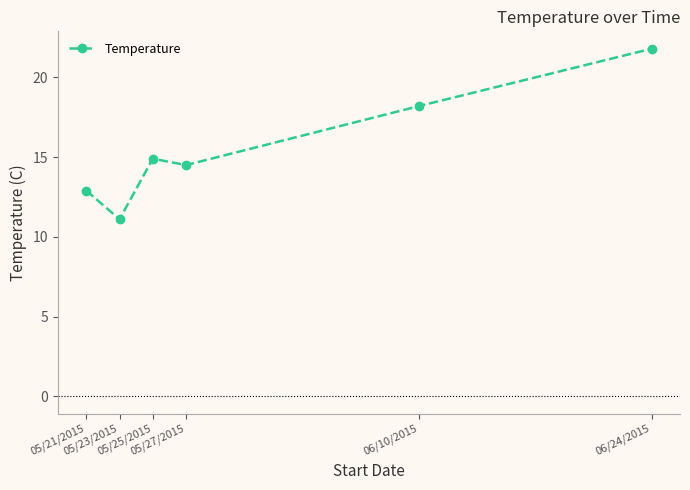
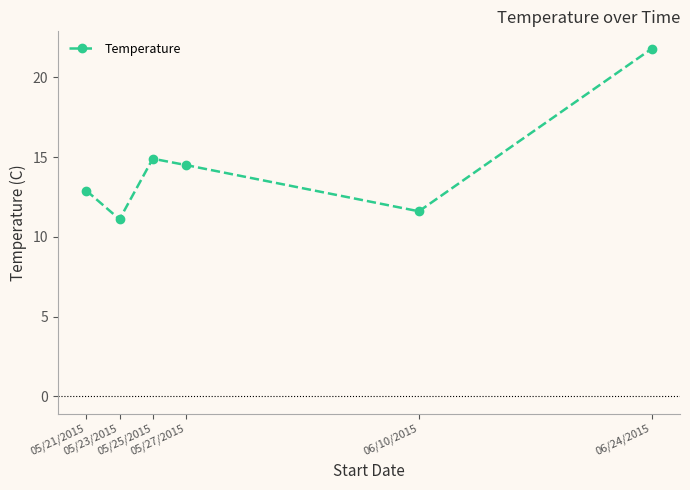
06/10/2015: 18.2 -> 11.6
